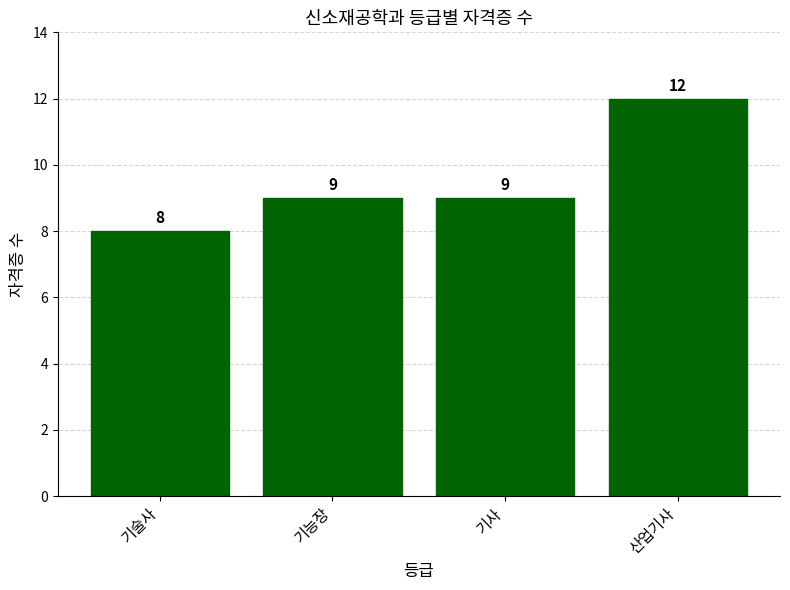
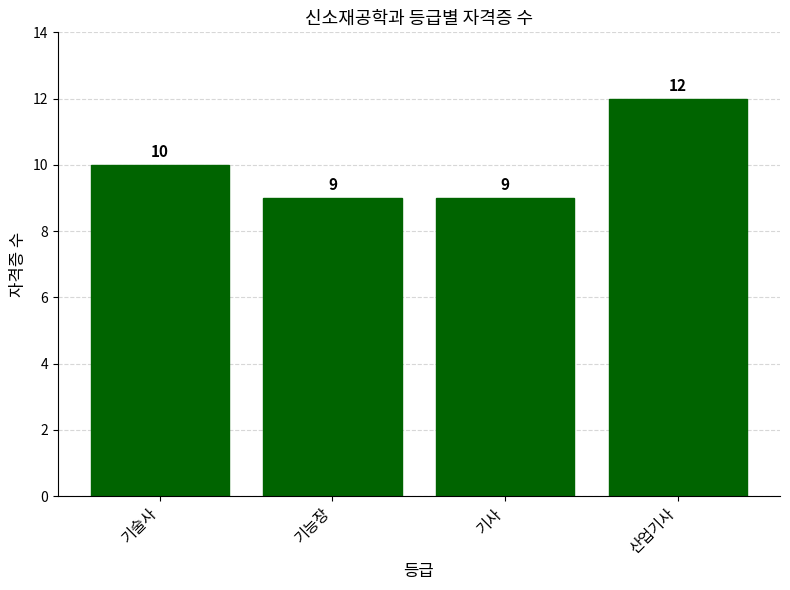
기술사: 8 -> 10
